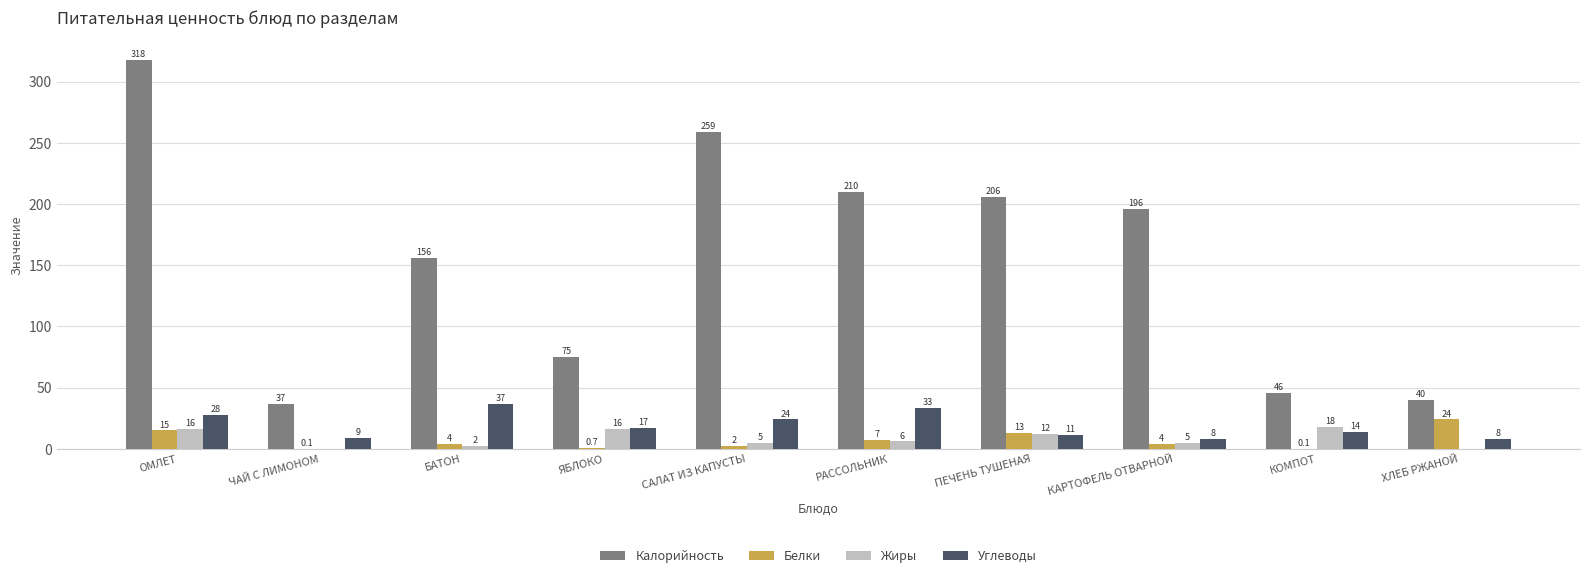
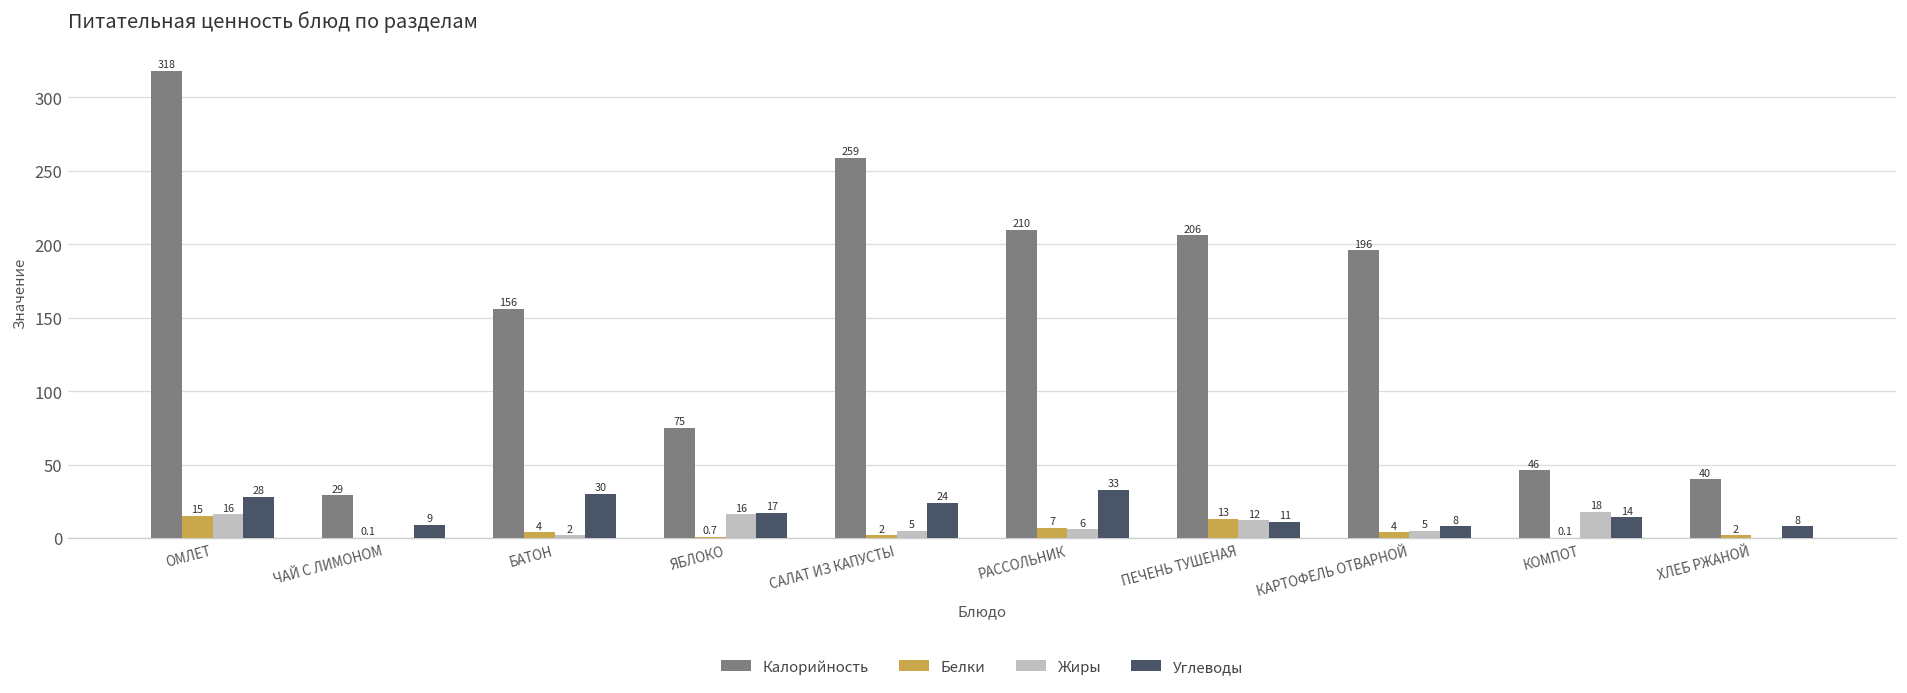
Калорийность, ЧАЙ С ЛИМОНОМ: 37 -> 29
Углеводы, БАТОН: 37 -> 30
Белки, ХЛЕБ РЖАНОЙ: 24 -> 2
